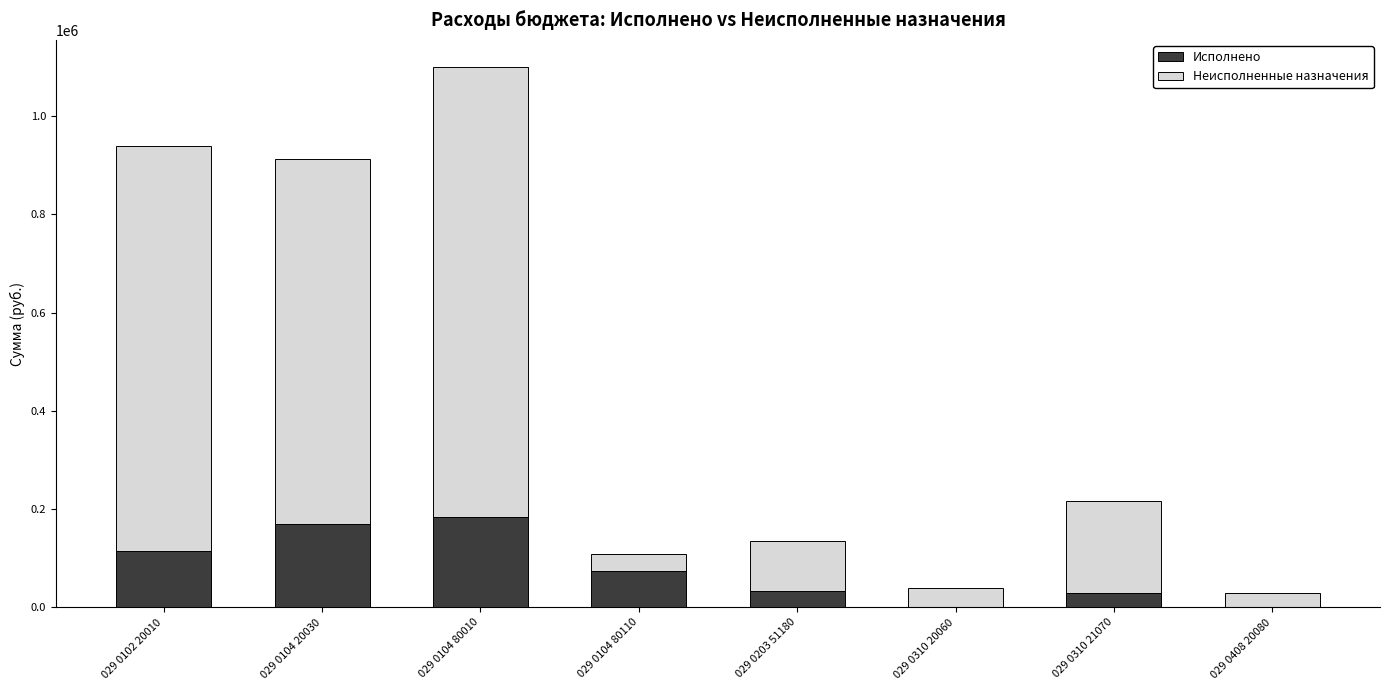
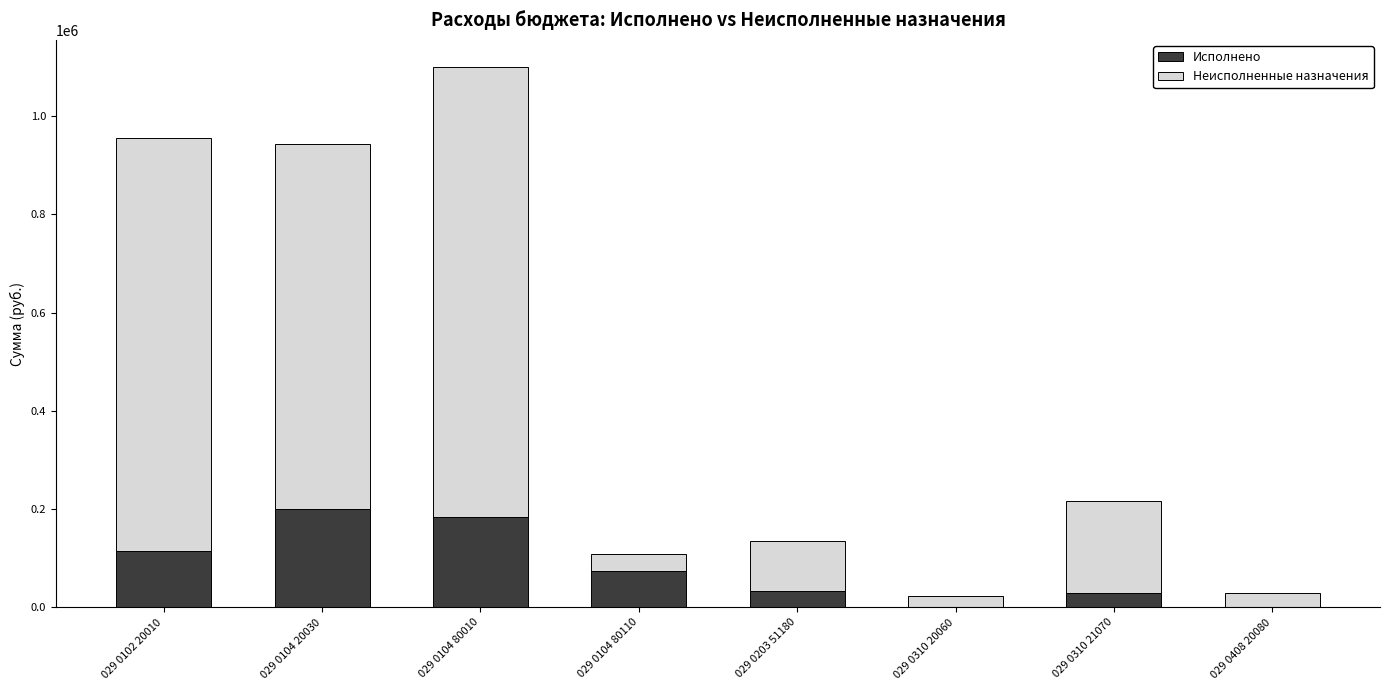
Неисполненные назначения, 029 0102 20010: 820000 -> 840000
Исполнено, 029 0104 20030: 170000 -> 200000
Неисполненные назначения, 029 0310 20060: 40000 -> 20000
